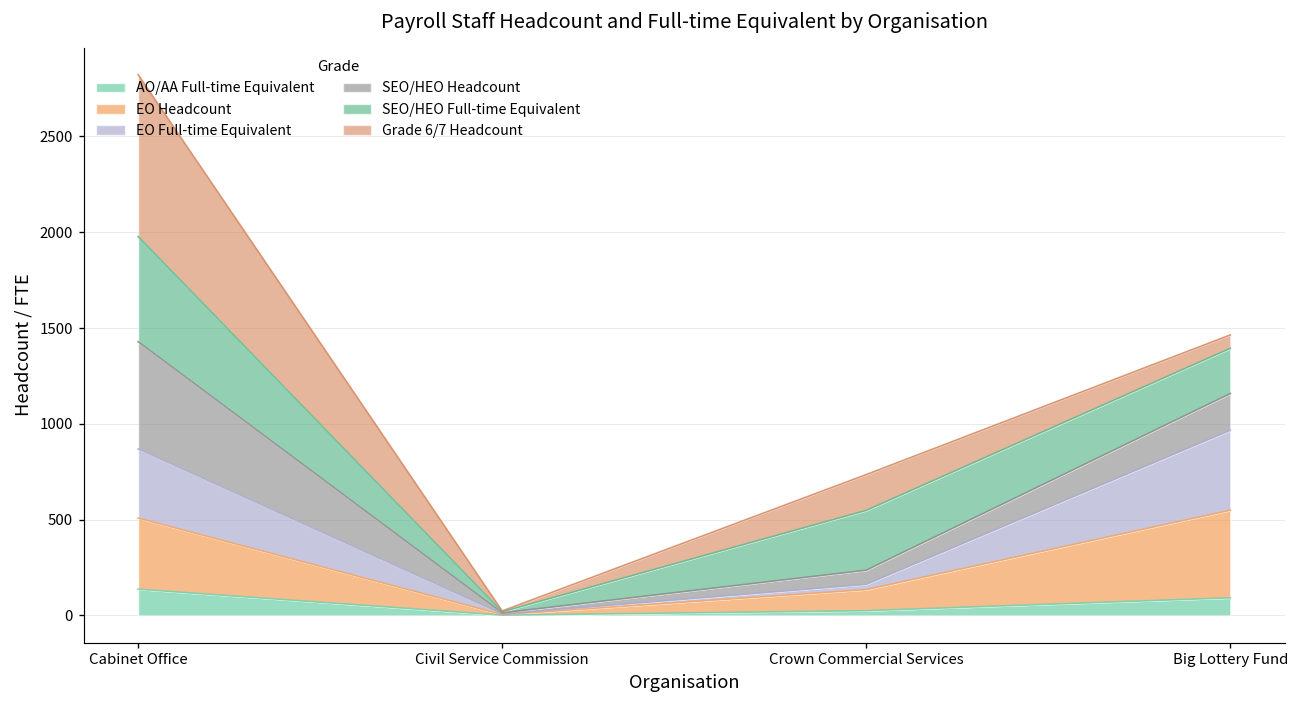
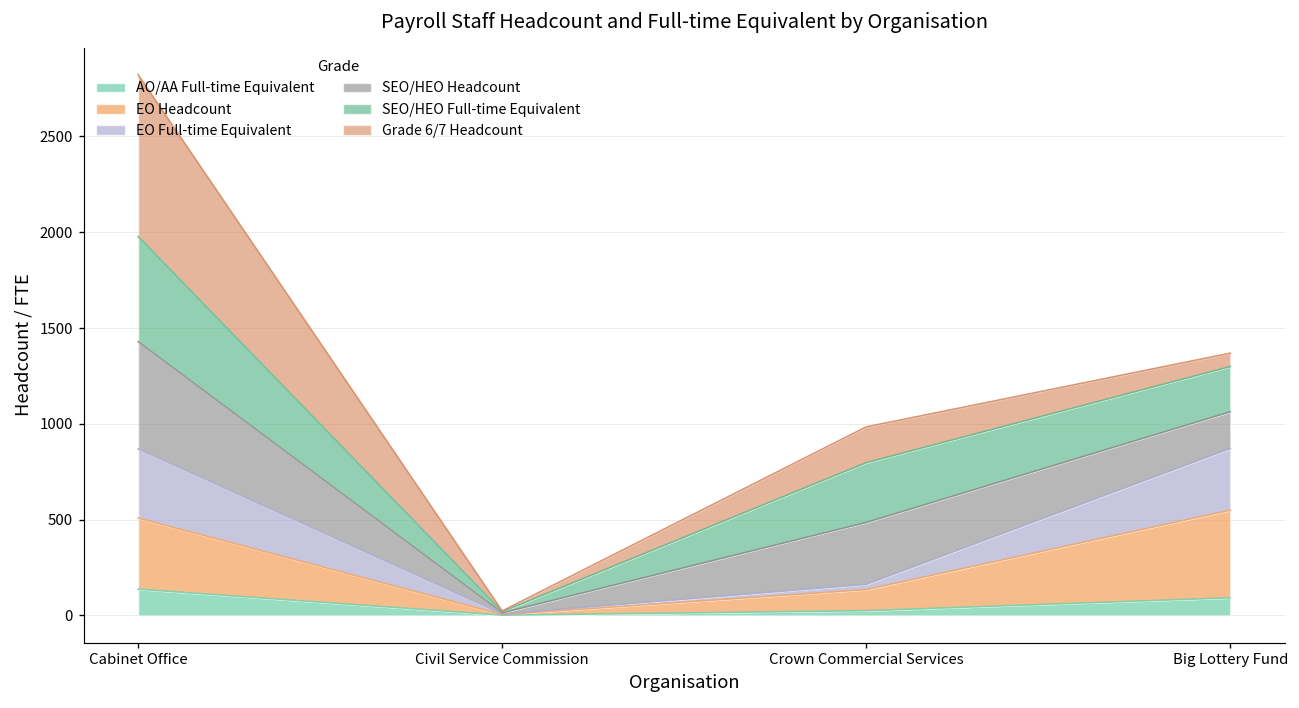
SEO/HEO Headcount, Crown Commercial Services: 70 -> 320
EO Full-time Equivalent, Big Lottery Fund: 420 -> 320
